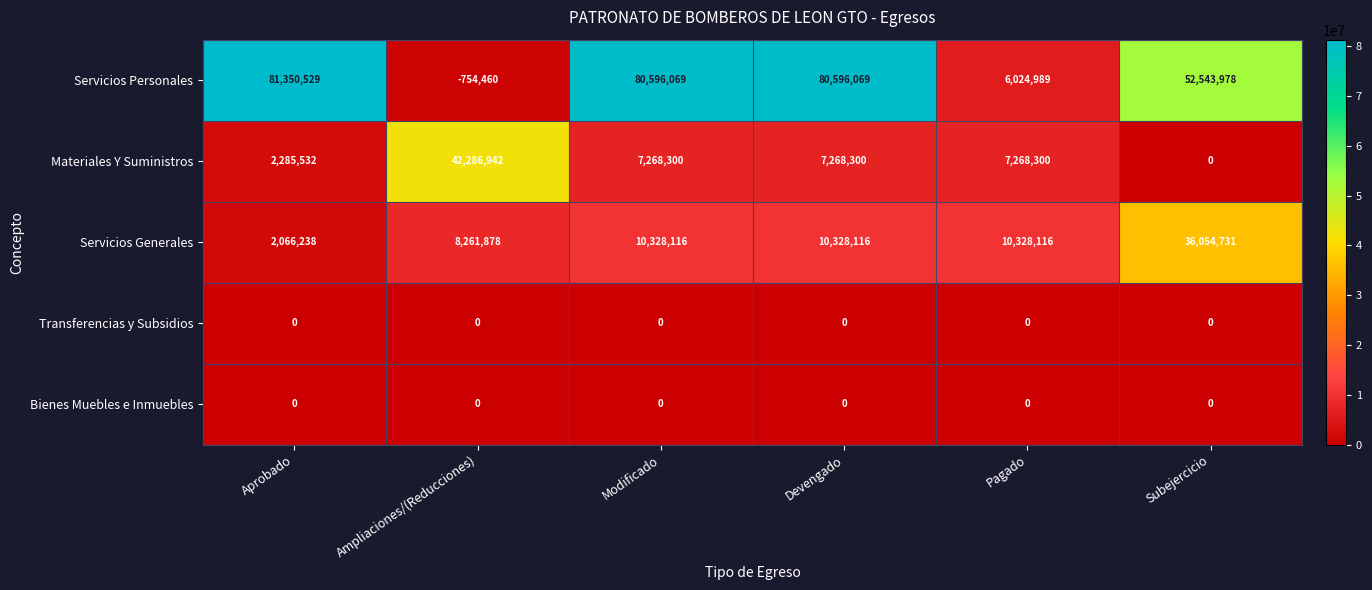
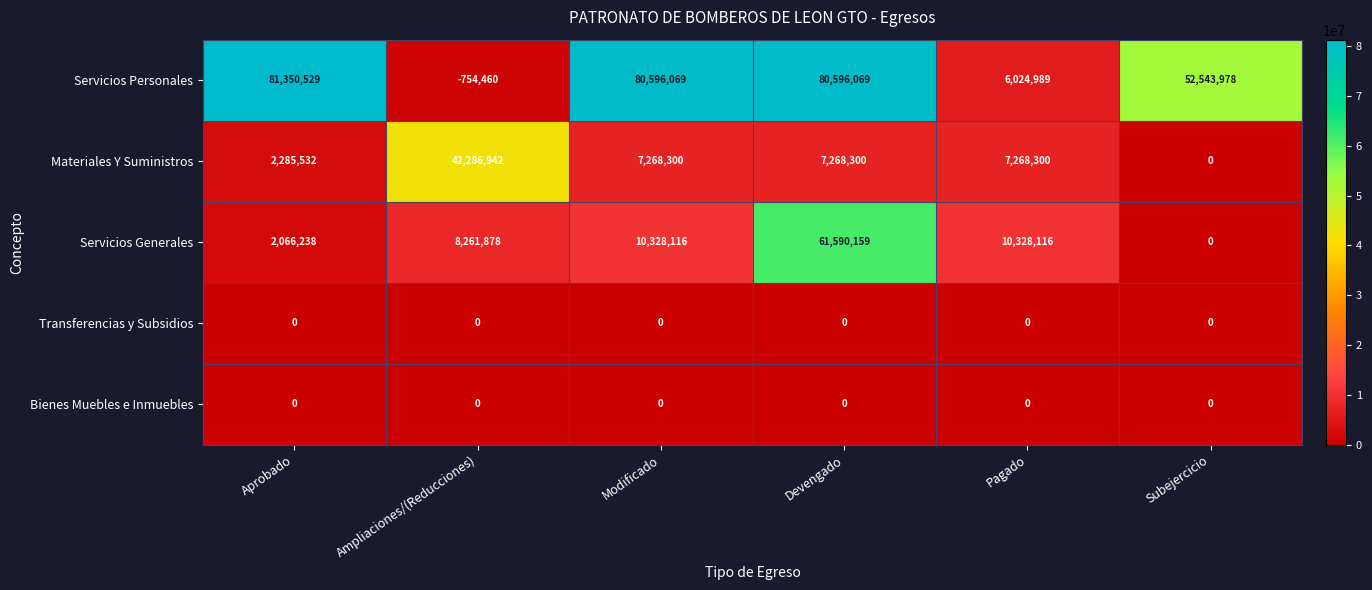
Servicios Generales, Devengado: 10,328,116 -> 61,590,159
Servicios Generales, Subejercicio: 36,054,731 -> 0
